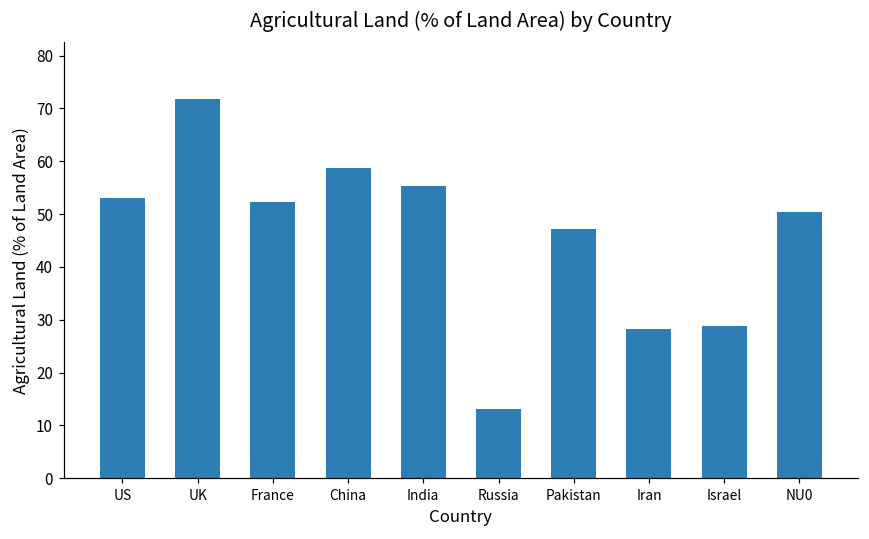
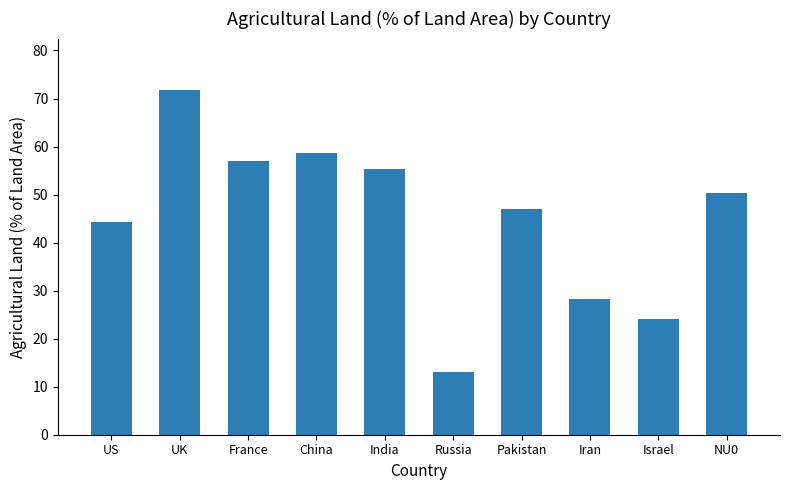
US: 53 -> 44
France: 52 -> 57
Israel: 29 -> 24
